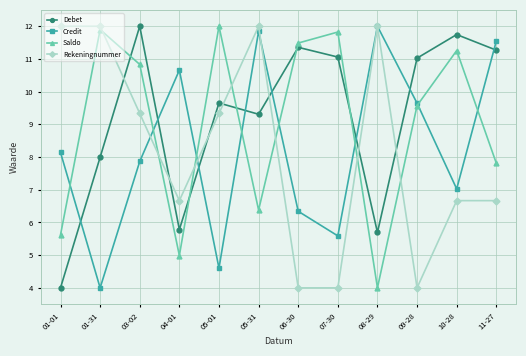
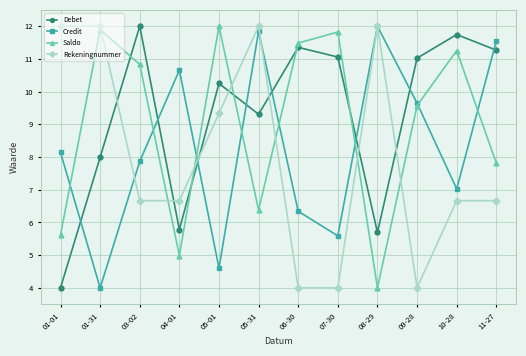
Rekeningnummer, 03-02: 9.3 -> 6.7
Debet, 05-01: 9.7 -> 10.2
